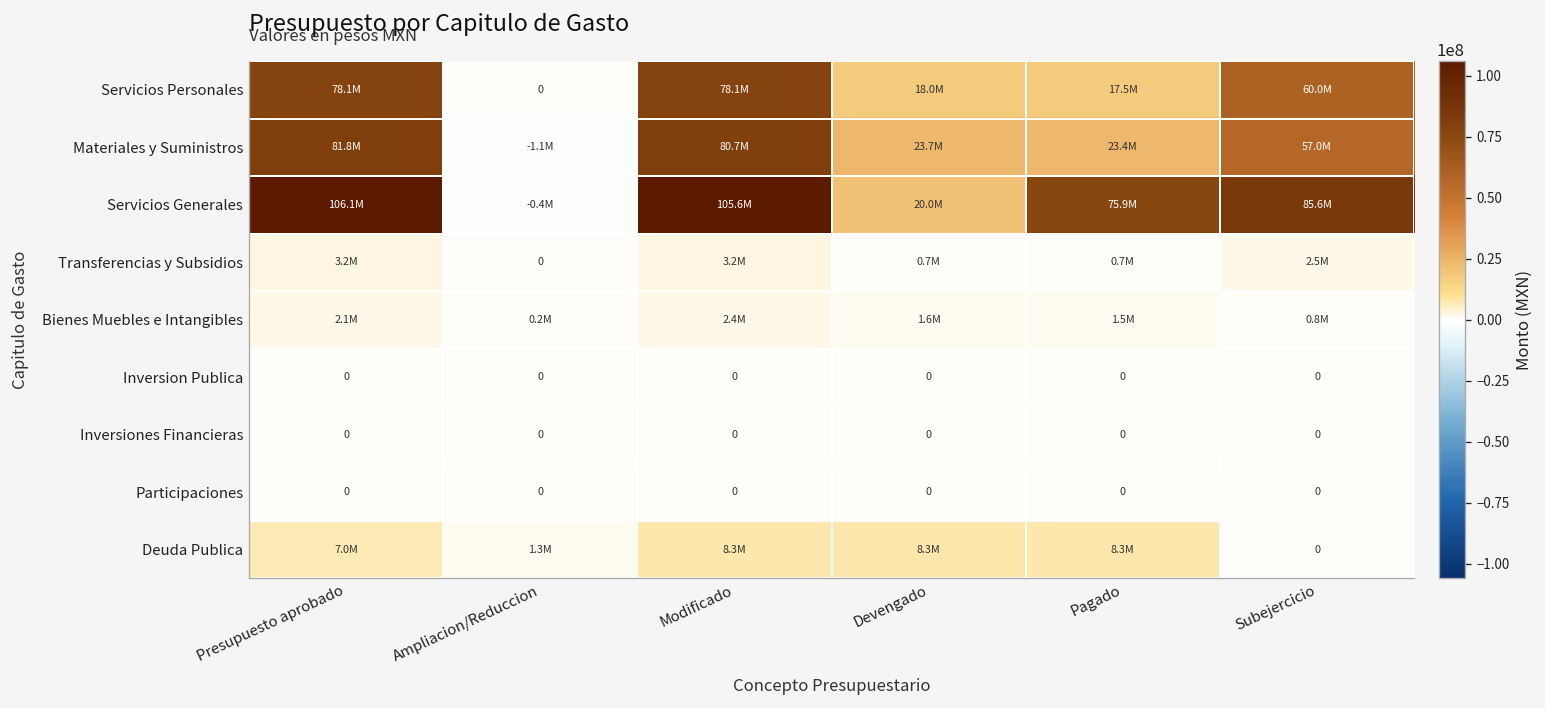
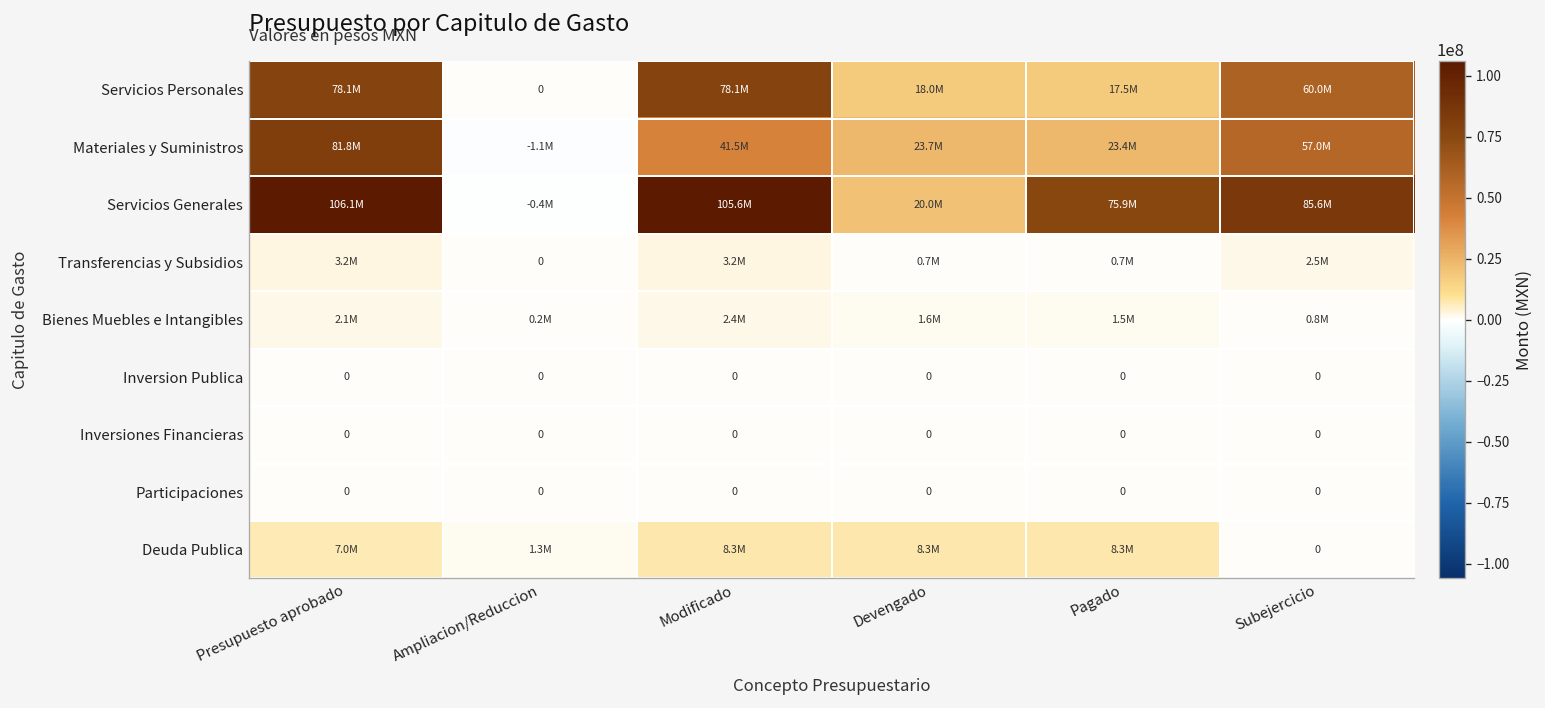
Materiales y Suministros, Modificado: 80.7M -> 41.5M
